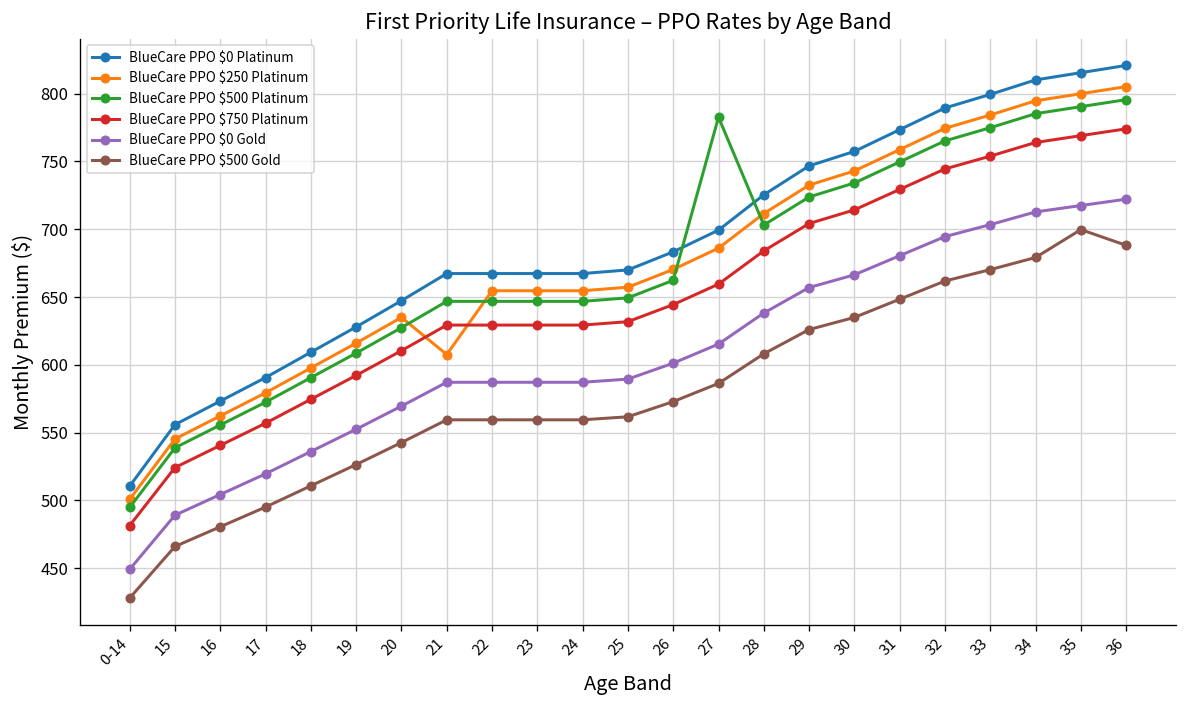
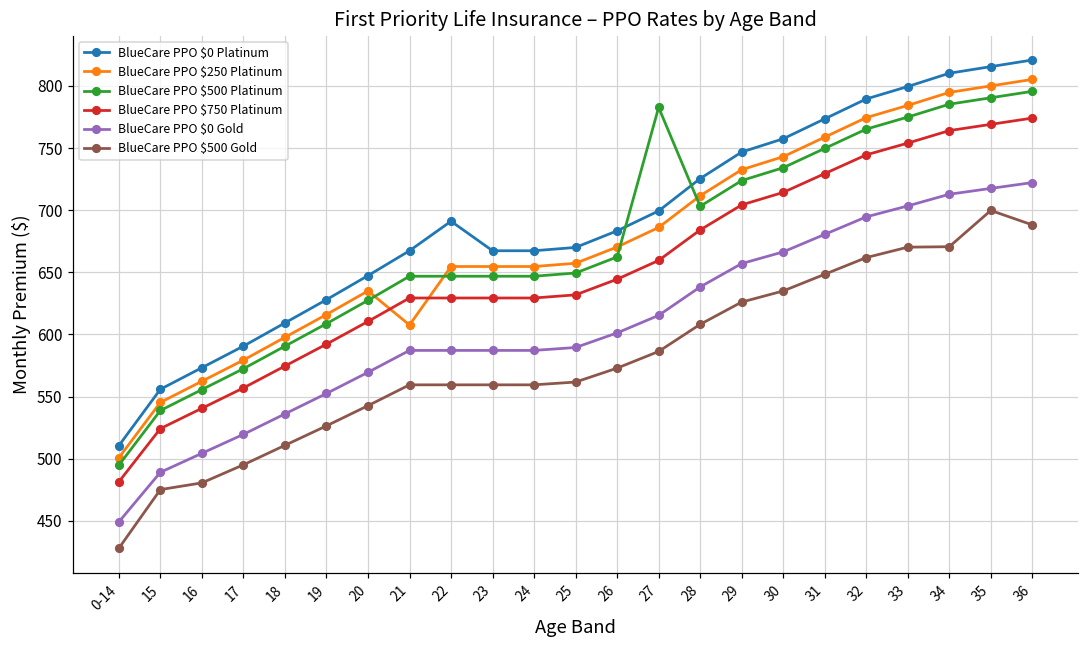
BlueCare PPO $500 Gold, 15: 466 -> 475
BlueCare PPO $0 Platinum, 22: 667 -> 691
BlueCare PPO $500 Gold, 34: 679 -> 671
